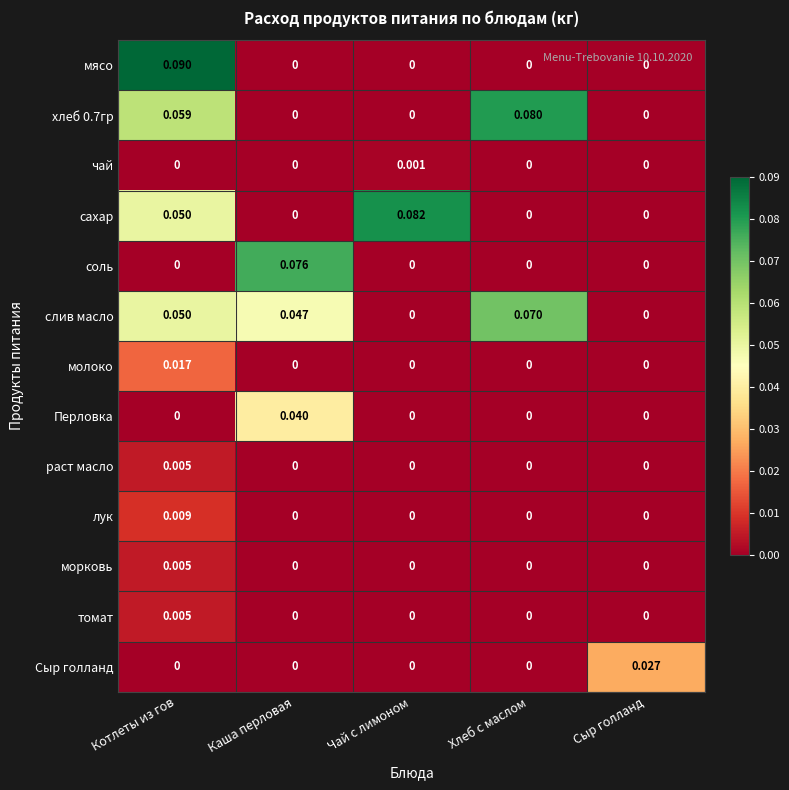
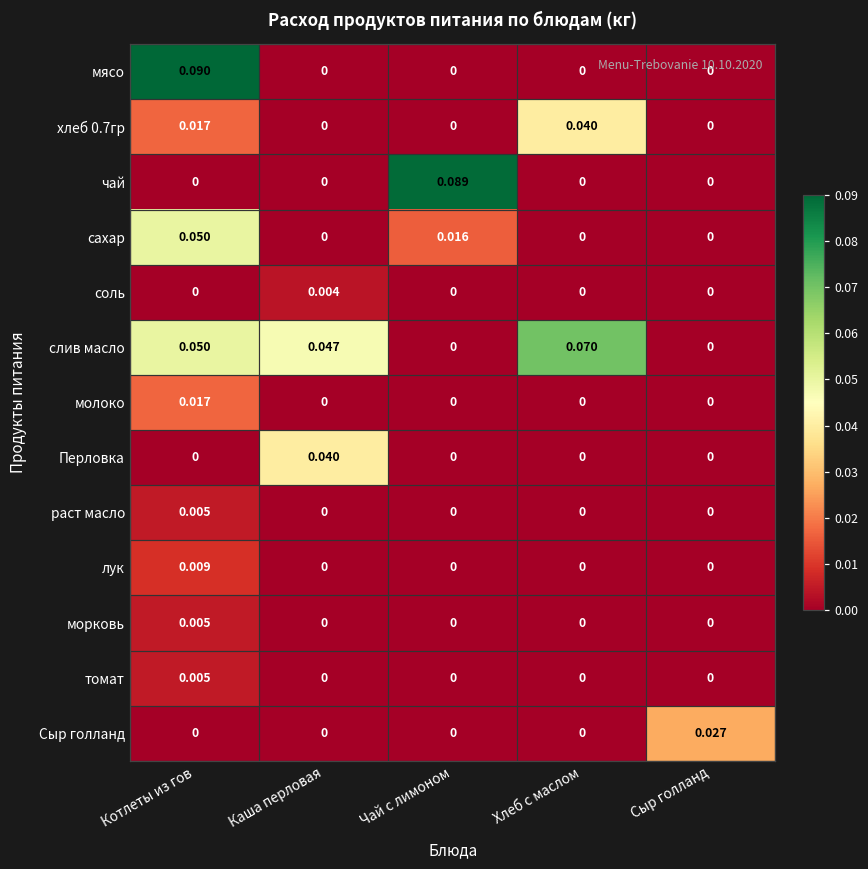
хлеб 0.7гр, Котлеты из гов: 0.059 -> 0.017
хлеб 0.7гр, Хлеб с маслом: 0.080 -> 0.040
чай, Чай с лимоном: 0.001 -> 0.089
сахар, Чай с лимоном: 0.082 -> 0.016
соль, Каша перловая: 0.076 -> 0.004
